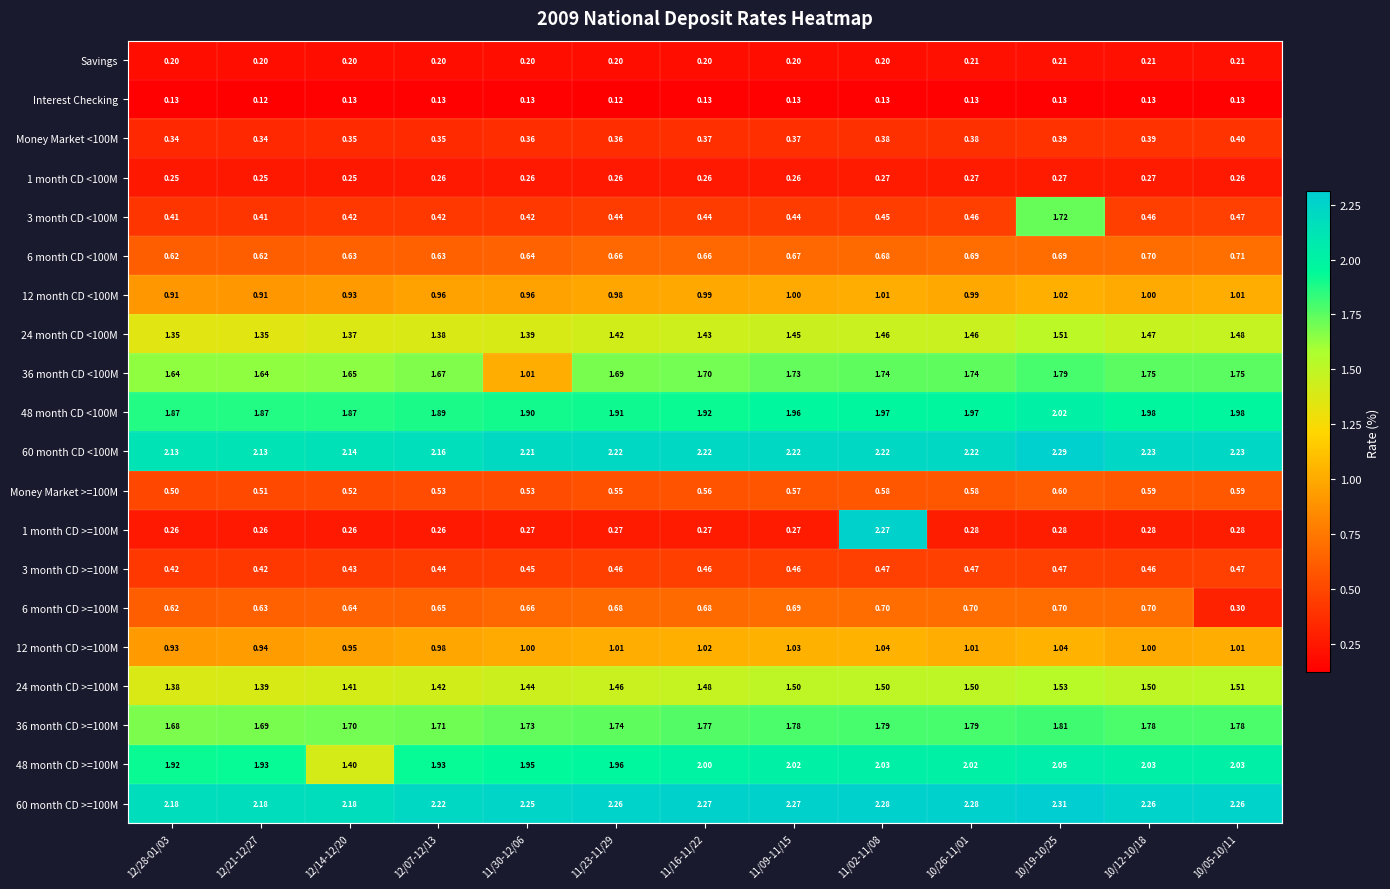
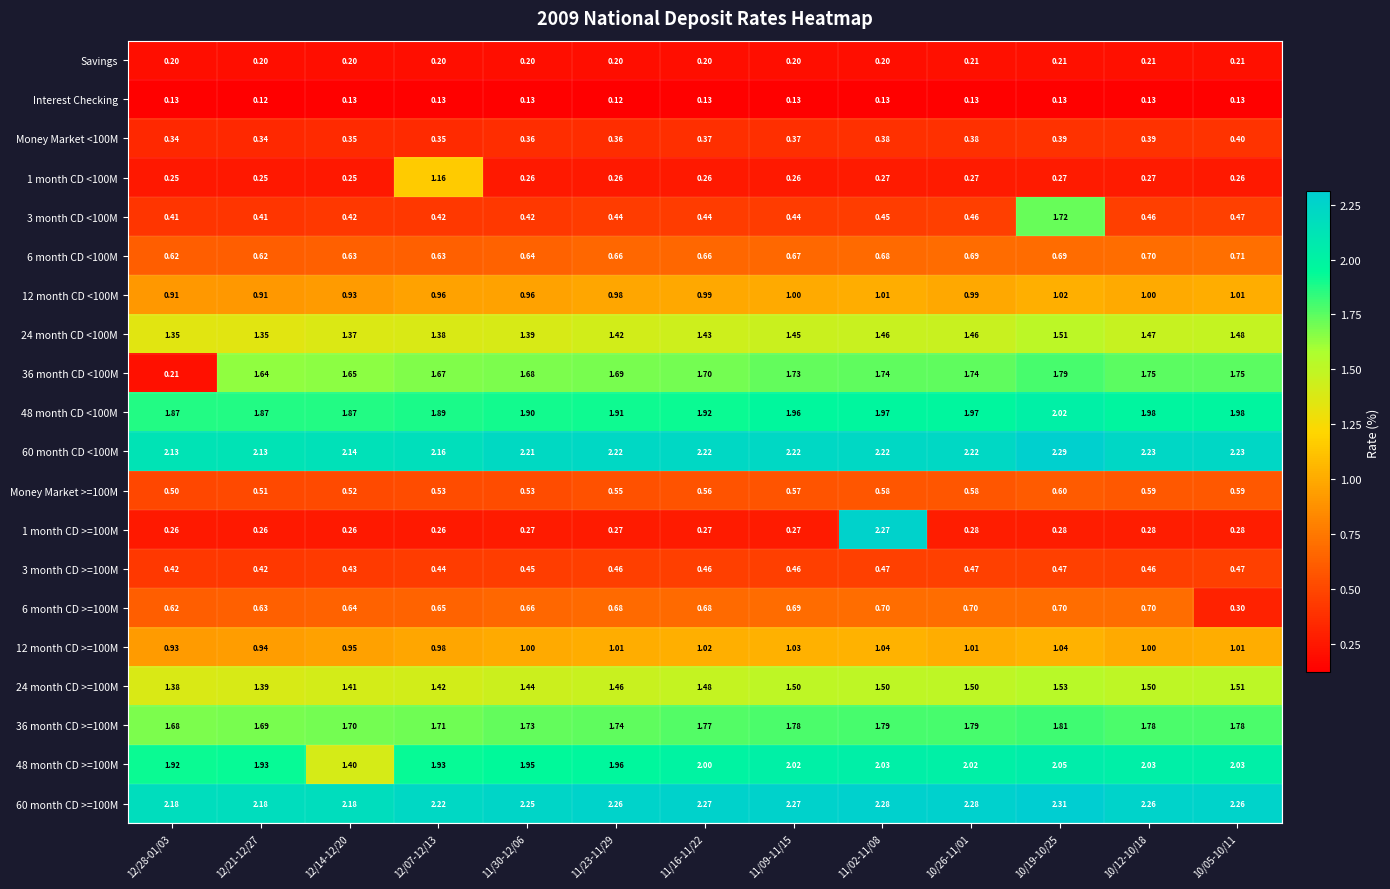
1 month CD <100M, 12/07-12/13: 0.26 -> 1.16
36 month CD <100M, 12/28-01/03: 1.64 -> 0.21
36 month CD <100M, 11/30-12/06: 1.01 -> 1.68
